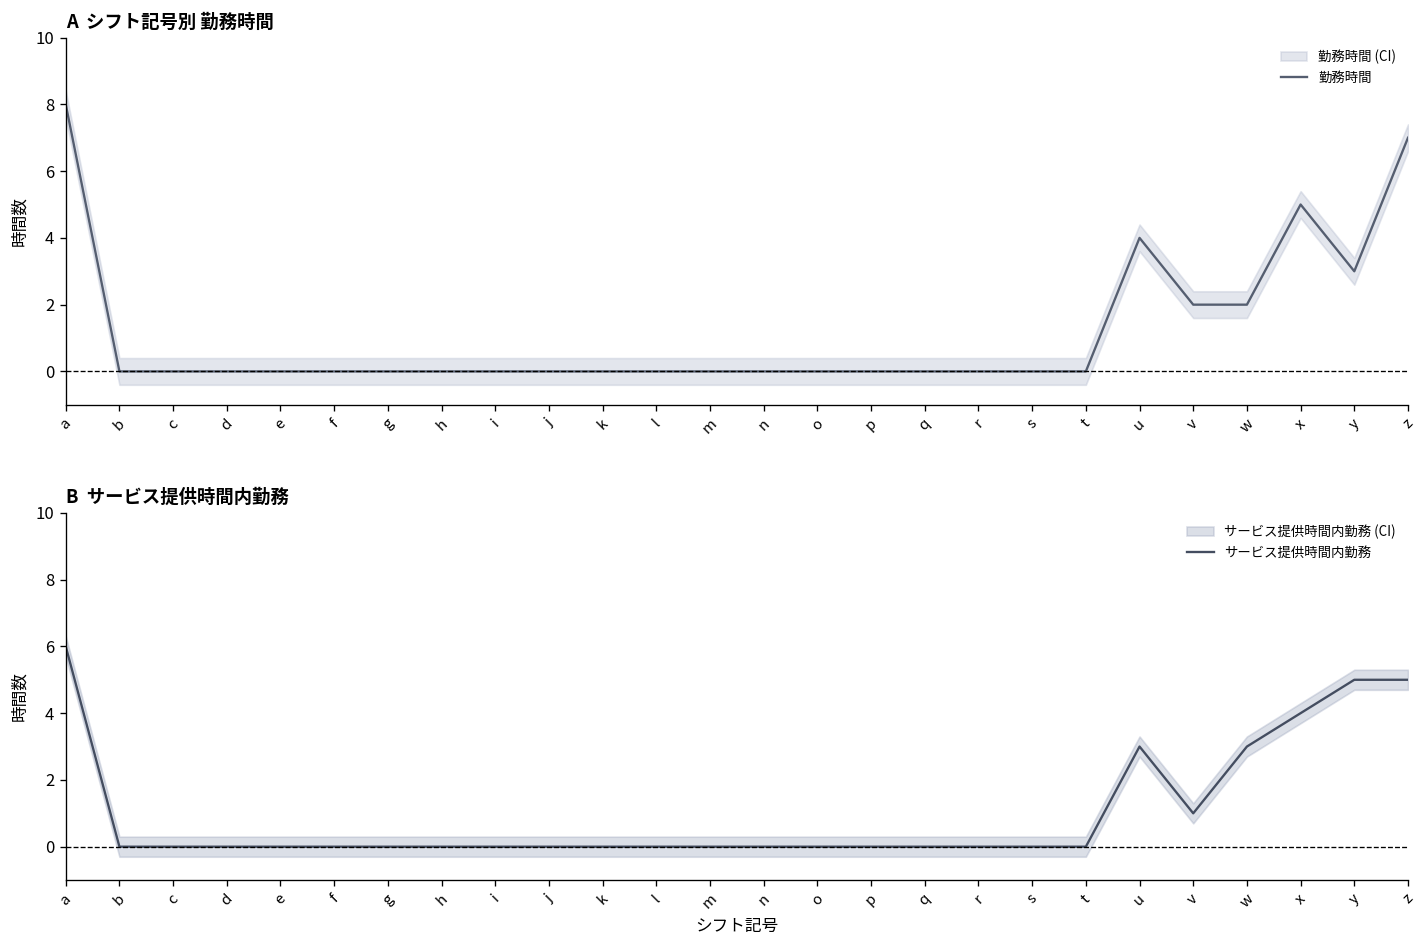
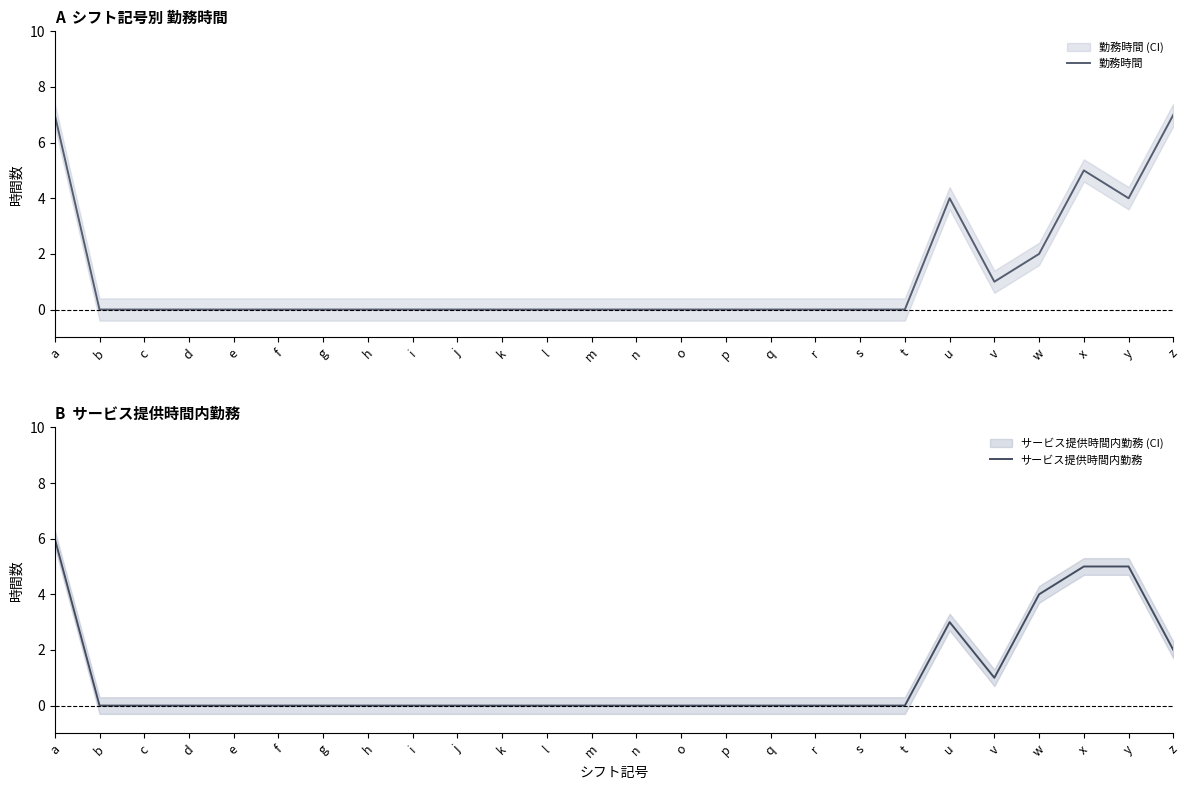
A シフト記号別 勤務時間, 勤務時間, a: 8 -> 7
A シフト記号別 勤務時間, 勤務時間, v: 2 -> 1
A シフト記号別 勤務時間, 勤務時間, y: 3 -> 4
B サービス提供時間内勤務, サービス提供時間内勤務, w: 3 -> 4
B サービス提供時間内勤務, サービス提供時間内勤務, x: 4 -> 5
B サービス提供時間内勤務, サービス提供時間内勤務, z: 5 -> 2
